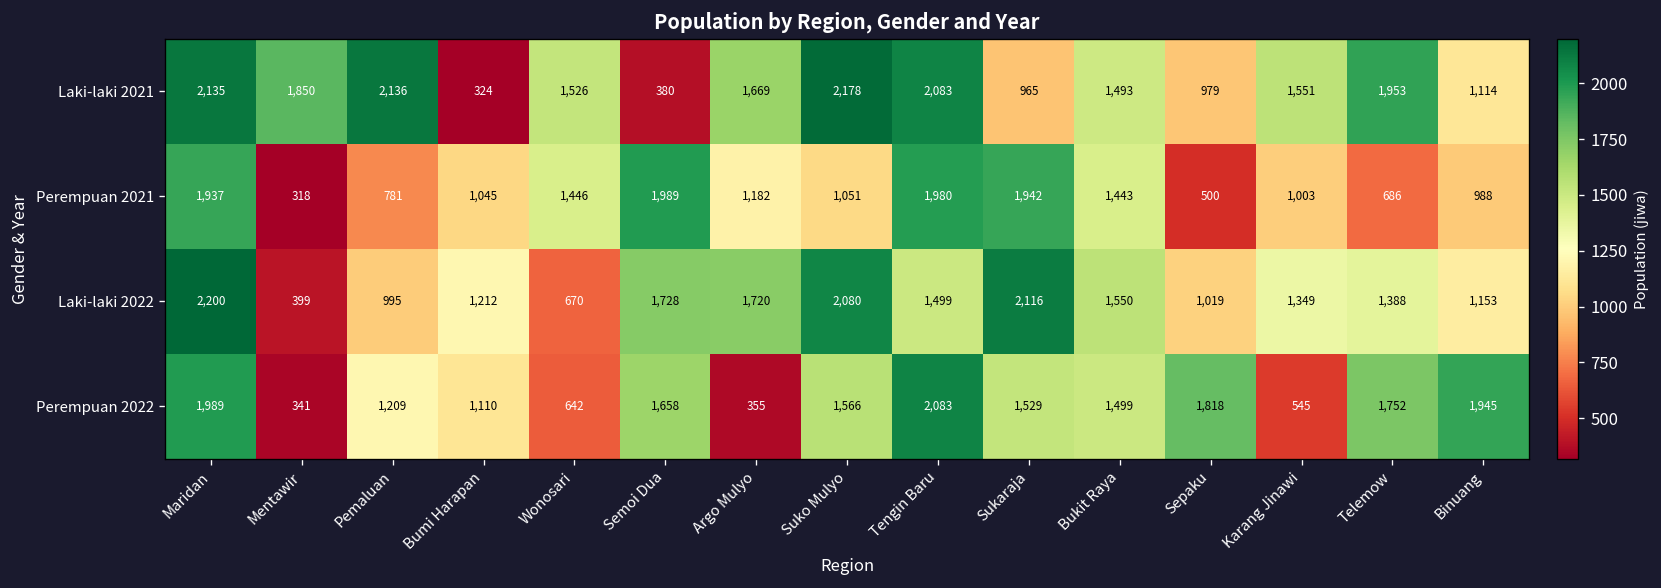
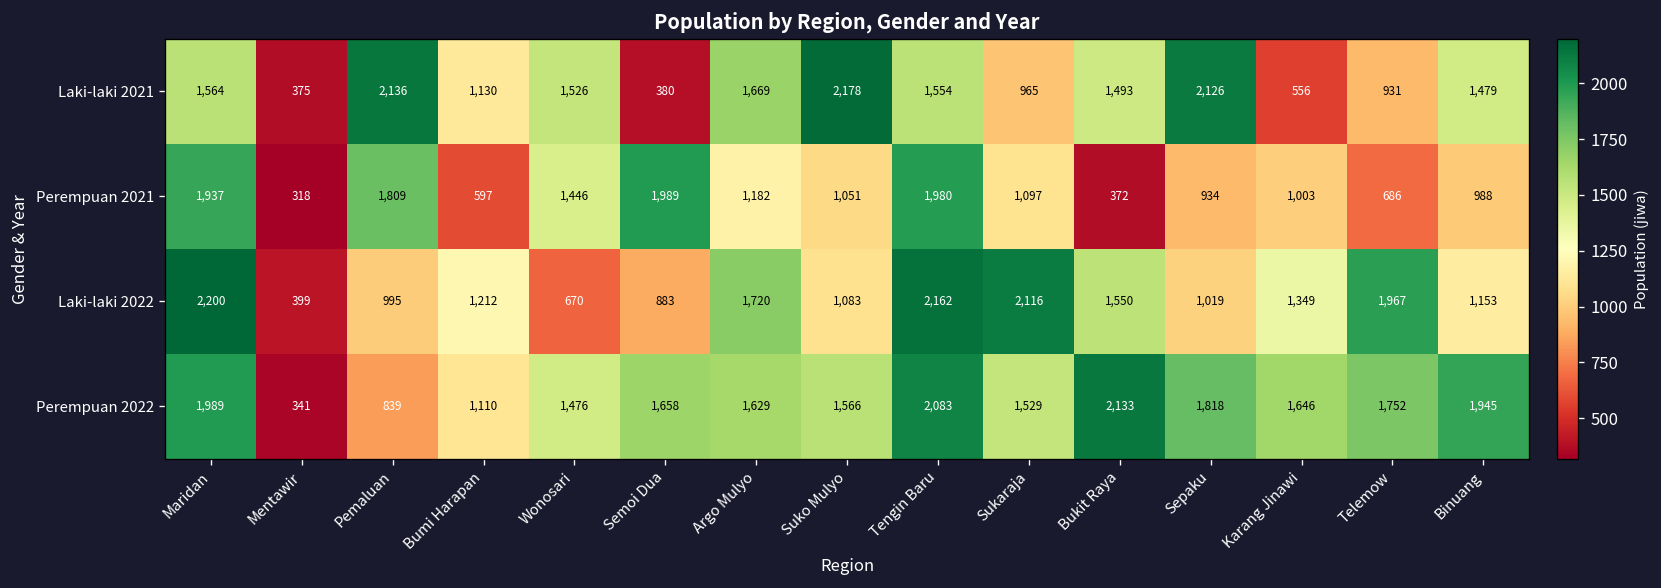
Laki-laki 2021, Maridan: 2,135 -> 1,564
Laki-laki 2021, Mentawir: 1,850 -> 375
Laki-laki 2021, Bumi Harapan: 324 -> 1,130
Laki-laki 2021, Tengin Baru: 2,083 -> 1,554
Laki-laki 2021, Sepaku: 979 -> 2,126
Laki-laki 2021, Karang Jinawi: 1,551 -> 556
Laki-laki 2021, Telemow: 1,953 -> 931
Laki-laki 2021, Binuang: 1,114 -> 1,479
Perempuan 2021, Pemaluan: 781 -> 1,809
Perempuan 2021, Bumi Harapan: 1,045 -> 597
Perempuan 2021, Sukaraja: 1,942 -> 1,097
Perempuan 2021, Bukit Raya: 1,443 -> 372
Perempuan 2021, Sepaku: 500 -> 934
Laki-laki 2022, Semoi Dua: 1,728 -> 883
Laki-laki 2022, Suko Mulyo: 2,080 -> 1,083
Laki-laki 2022, Tengin Baru: 1,499 -> 2,162
Laki-laki 2022, Telemow: 1,388 -> 1,967
Perempuan 2022, Pemaluan: 1,209 -> 839
Perempuan 2022, Wonosari: 642 -> 1,476
Perempuan 2022, Argo Mulyo: 355 -> 1,629
Perempuan 2022, Bukit Raya: 1,499 -> 2,133
Perempuan 2022, Karang Jinawi: 545 -> 1,646
